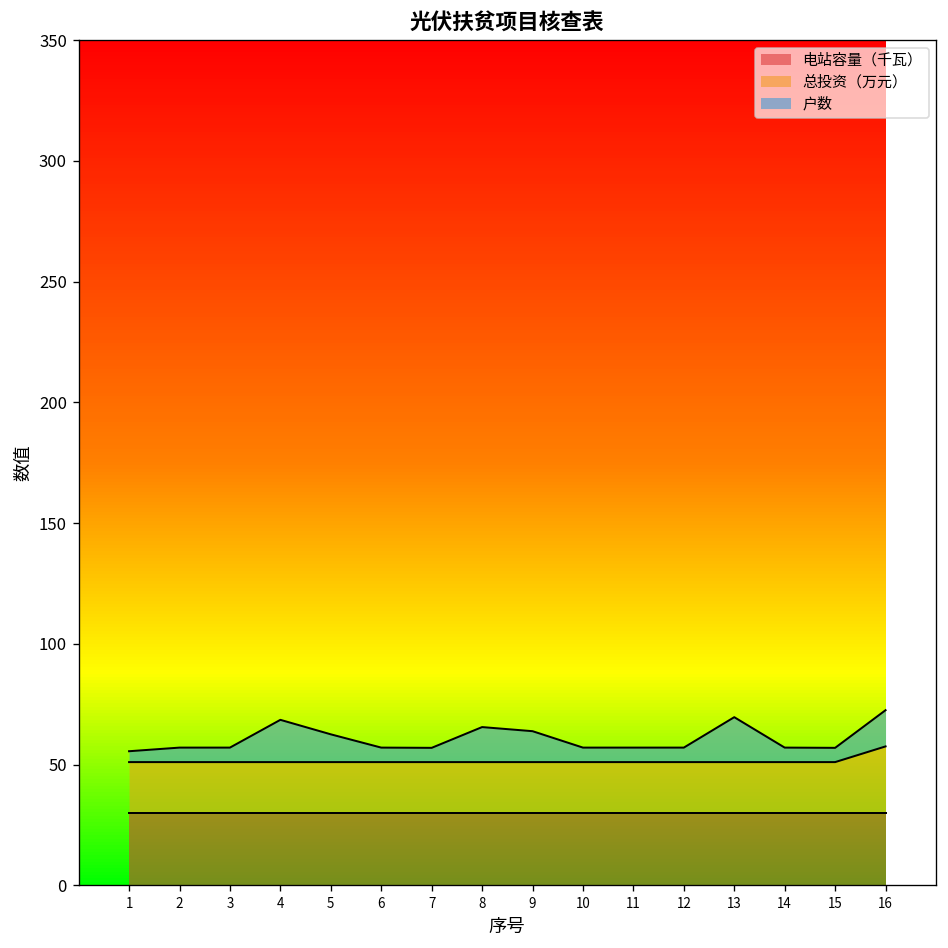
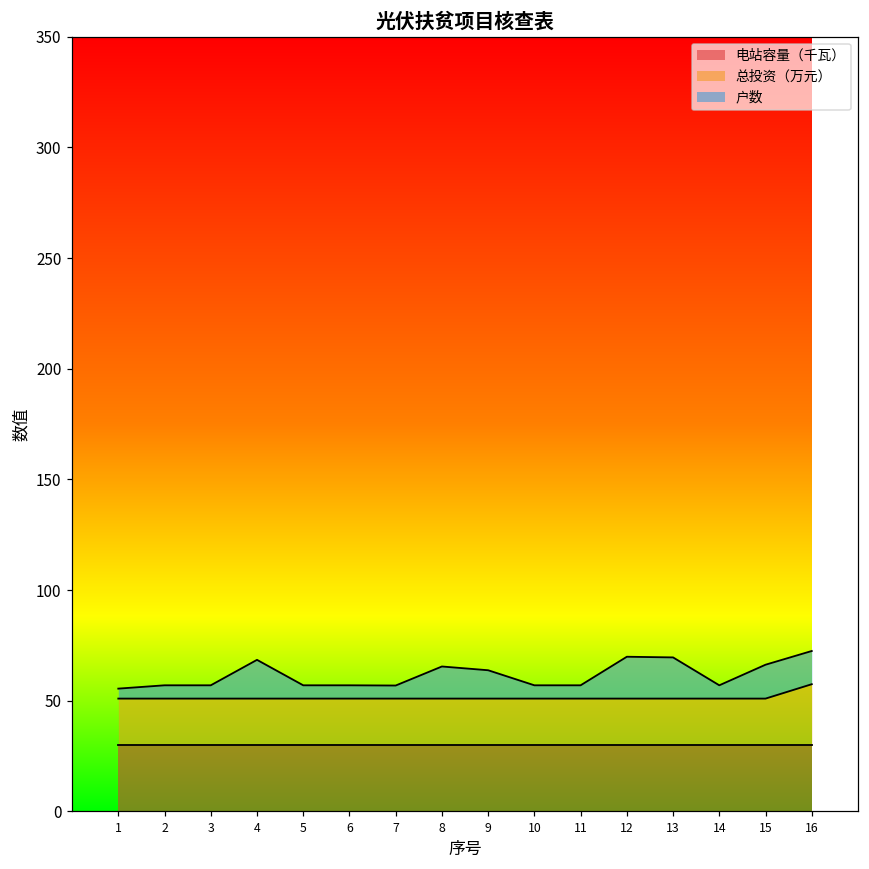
户数, 5: 12 -> 6
户数, 12: 6 -> 19
户数, 15: 6 -> 15
